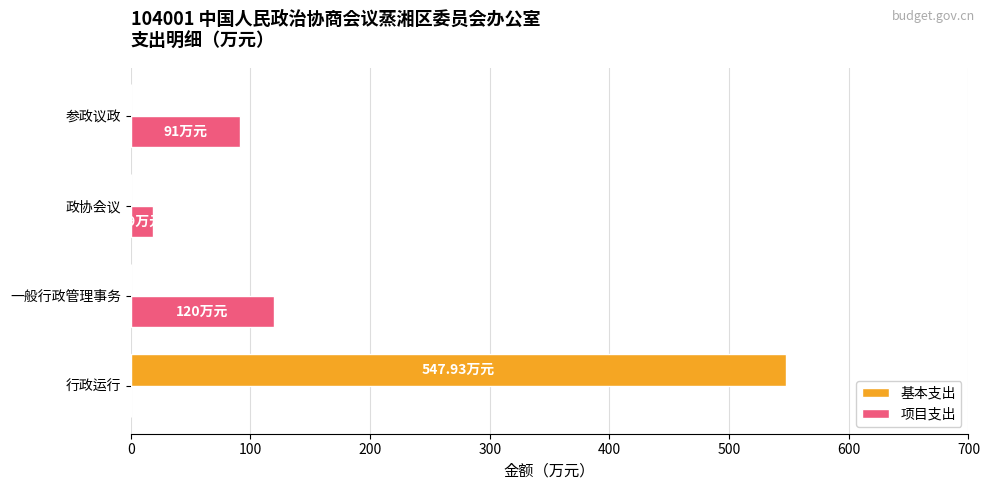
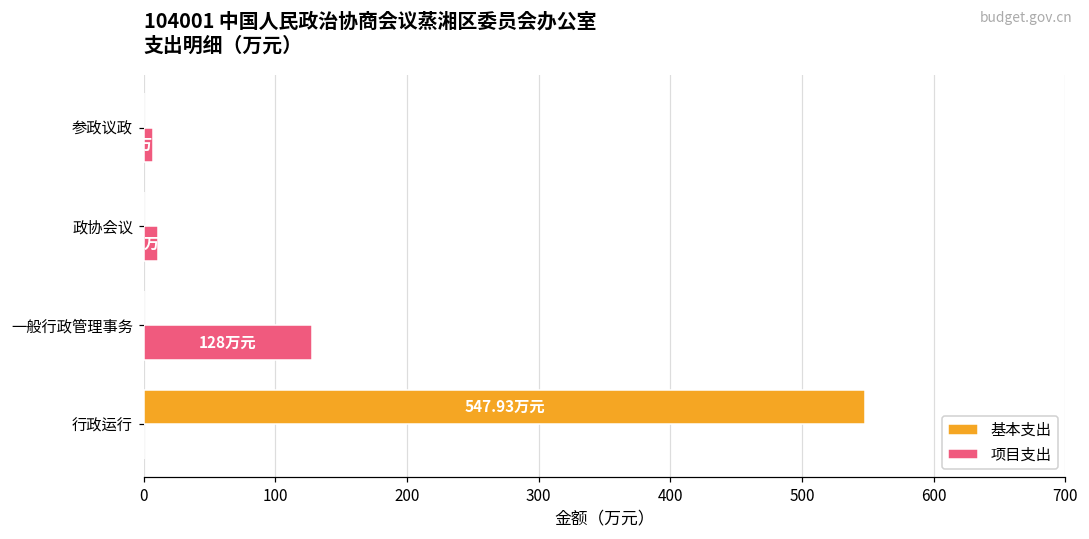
项目支出, 参政议政: 91 -> 7
项目支出, 政协会议: 19 -> 11
项目支出, 一般行政管理事务: 120 -> 128
